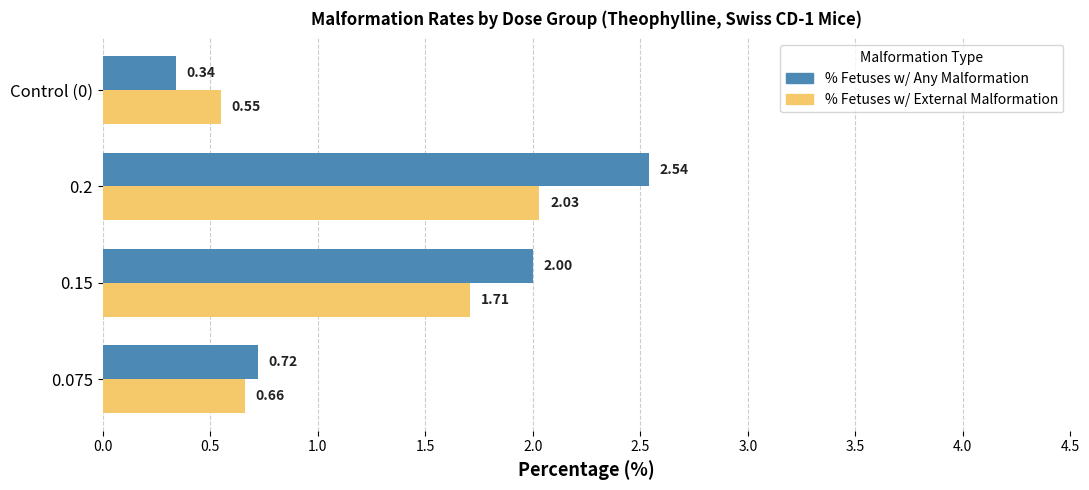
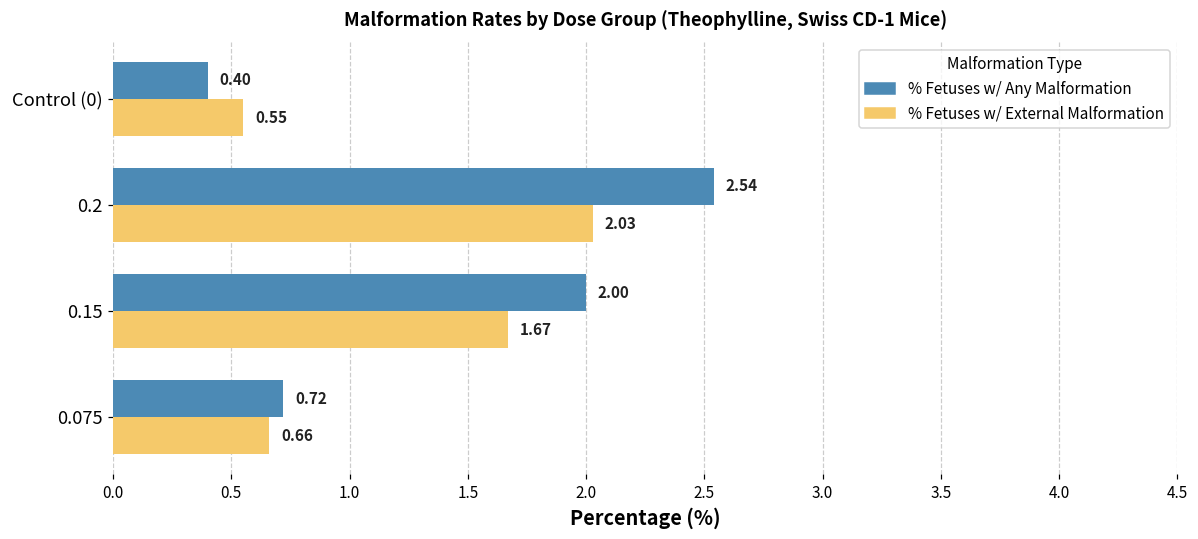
% Fetuses w/ Any Malformation, Control (0): 0.34 -> 0.40
% Fetuses w/ External Malformation, 0.15: 1.71 -> 1.67
